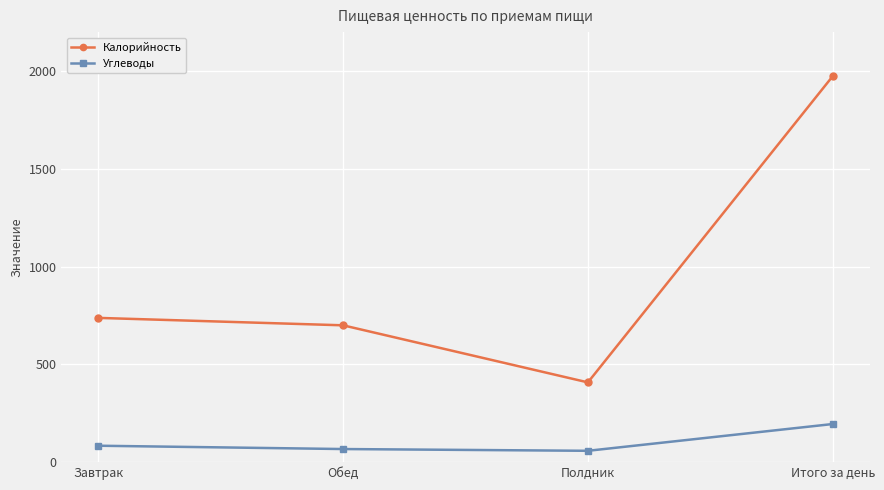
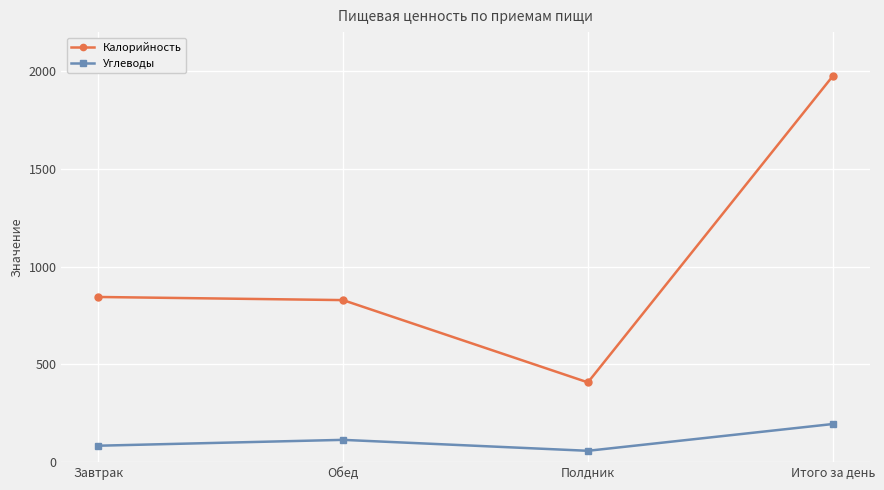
Калорийность, Завтрак: 740 -> 850
Калорийность, Обед: 700 -> 830
Углеводы, Обед: 70 -> 110
